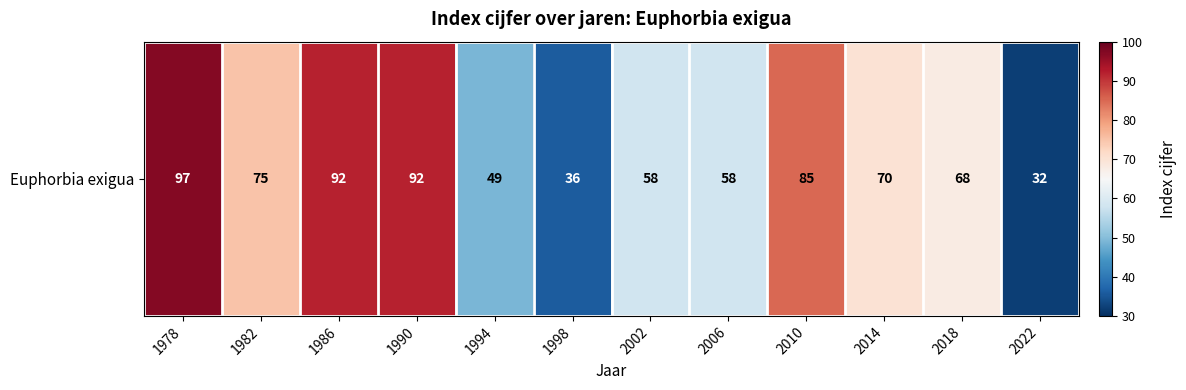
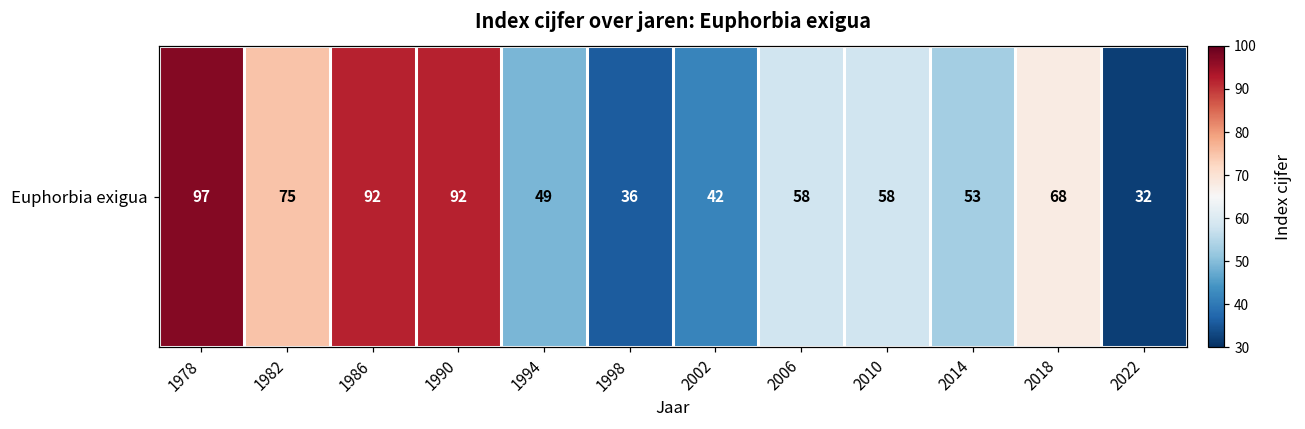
Euphorbia exigua, 2002: 58 -> 42
Euphorbia exigua, 2010: 85 -> 58
Euphorbia exigua, 2014: 70 -> 53
